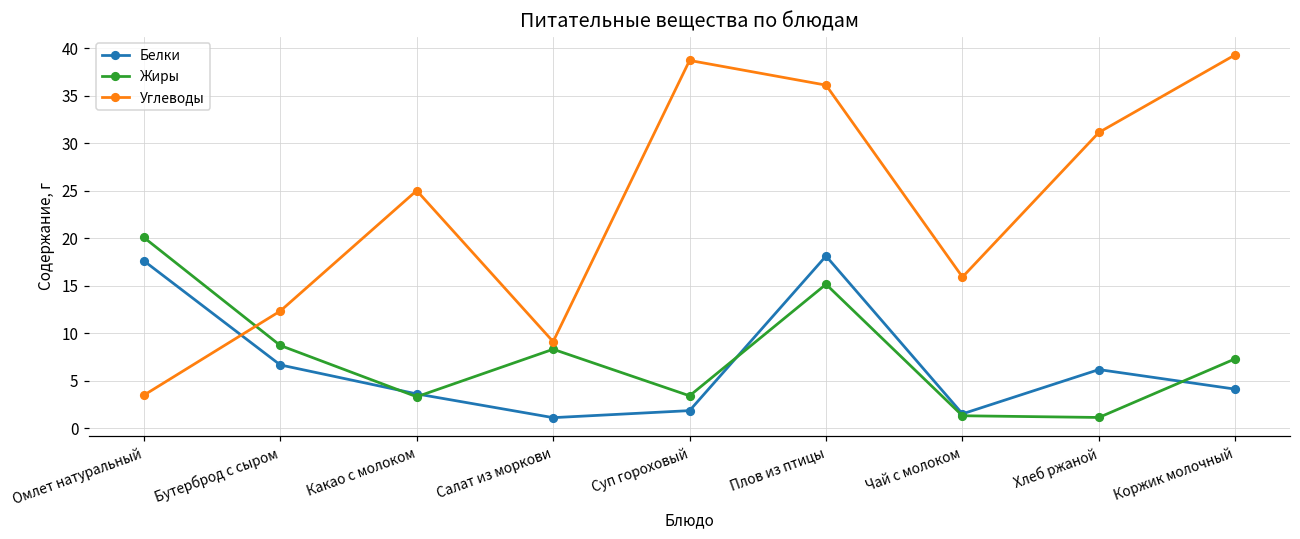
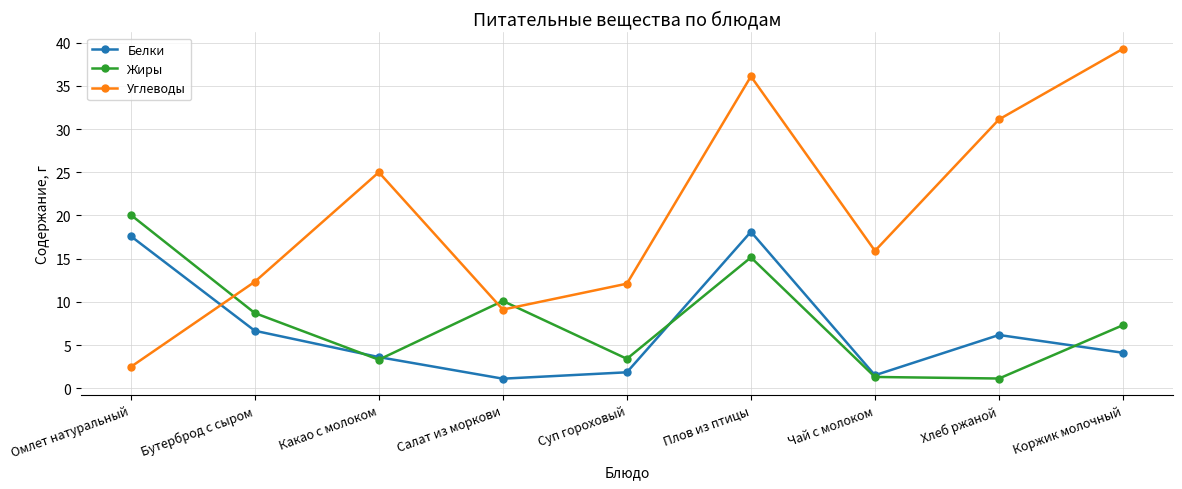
Углеводы, Омлет натуральный: 3 -> 2
Жиры, Салат из моркови: 8 -> 10
Углеводы, Суп гороховый: 39 -> 12
